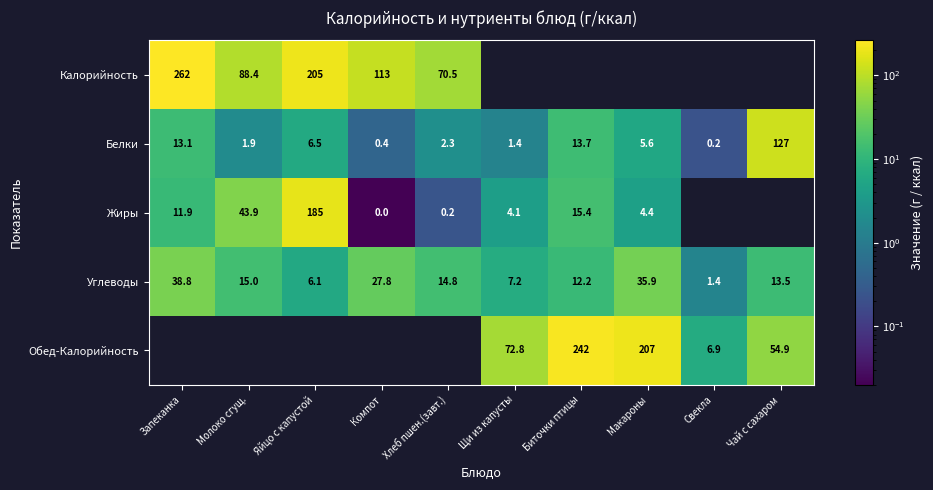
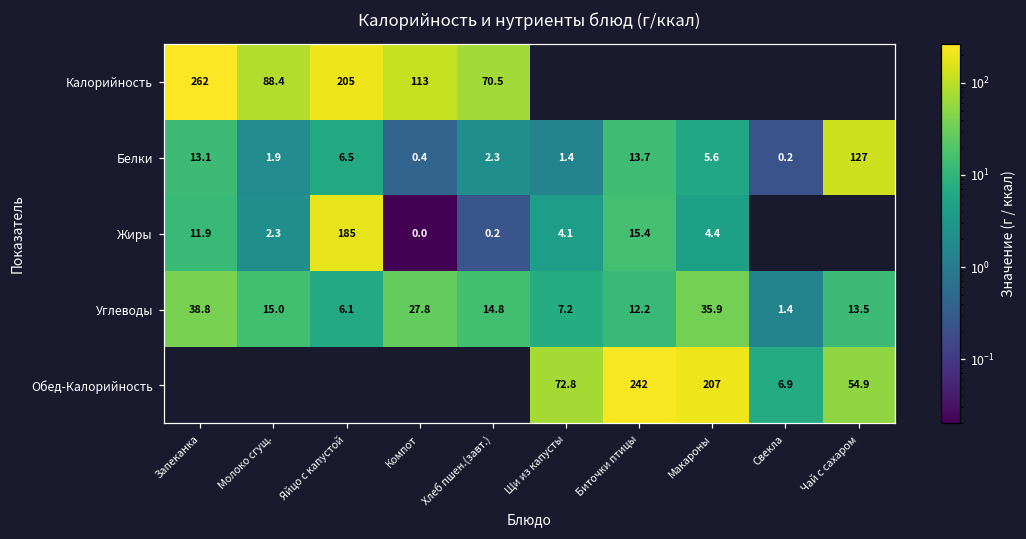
Жиры, Молоко сгущ.: 43.9 -> 2.3
